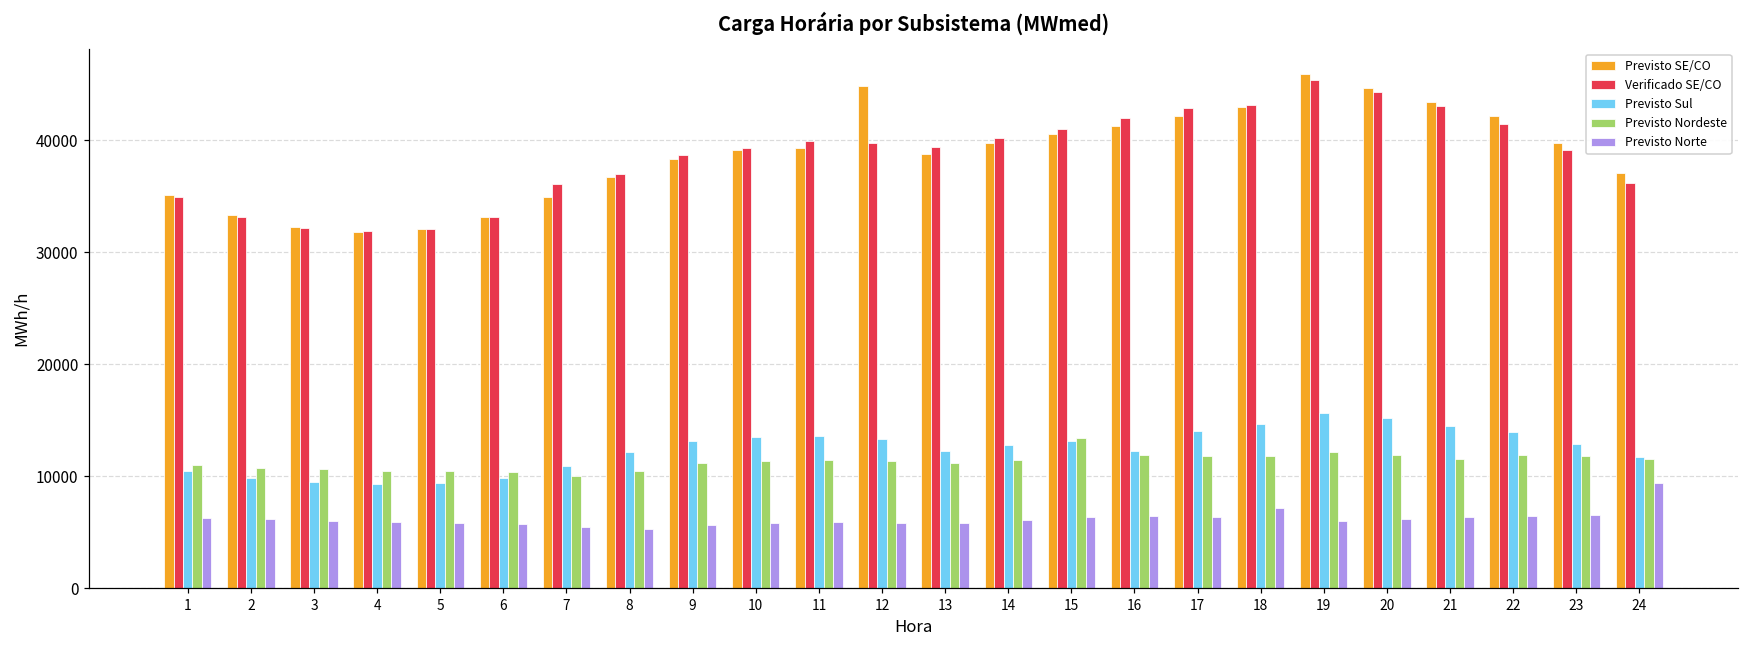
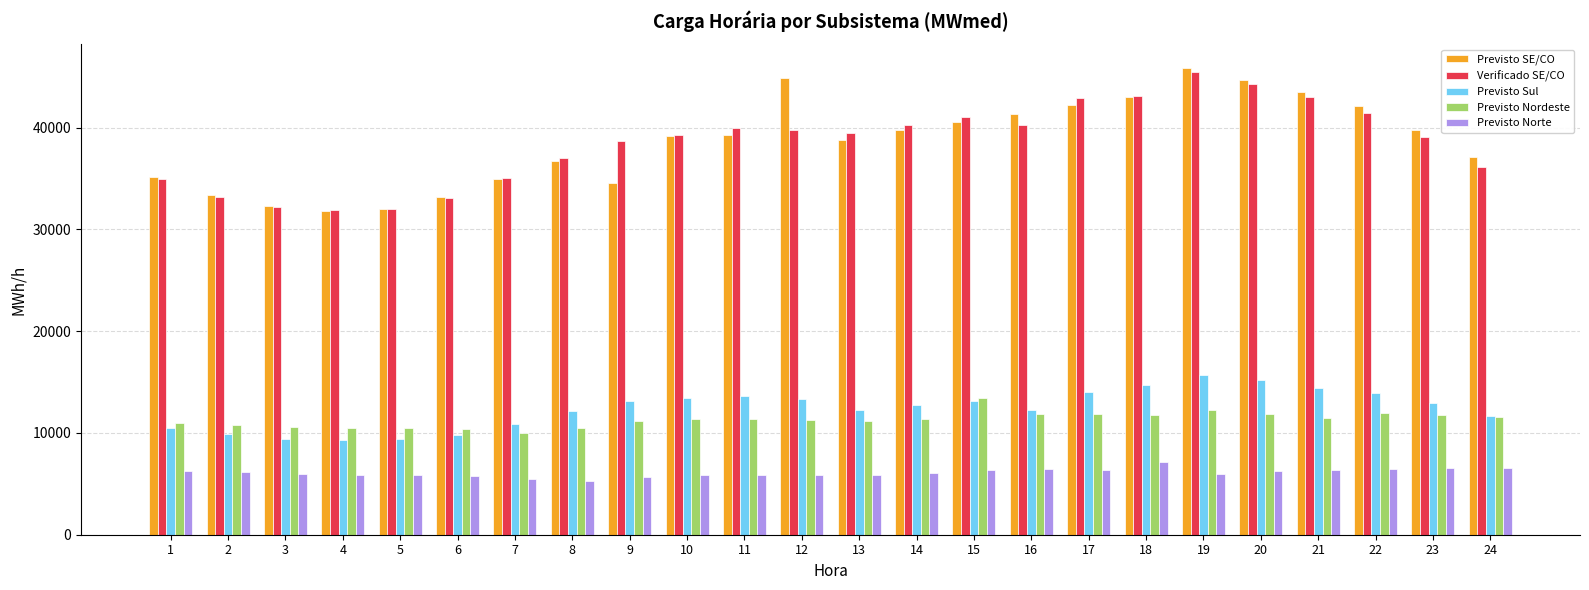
Verificado SE/CO, 7: 36100 -> 35000
Previsto SE/CO, 9: 38300 -> 34600
Verificado SE/CO, 16: 42000 -> 40200
Previsto Norte, 24: 9400 -> 6600
